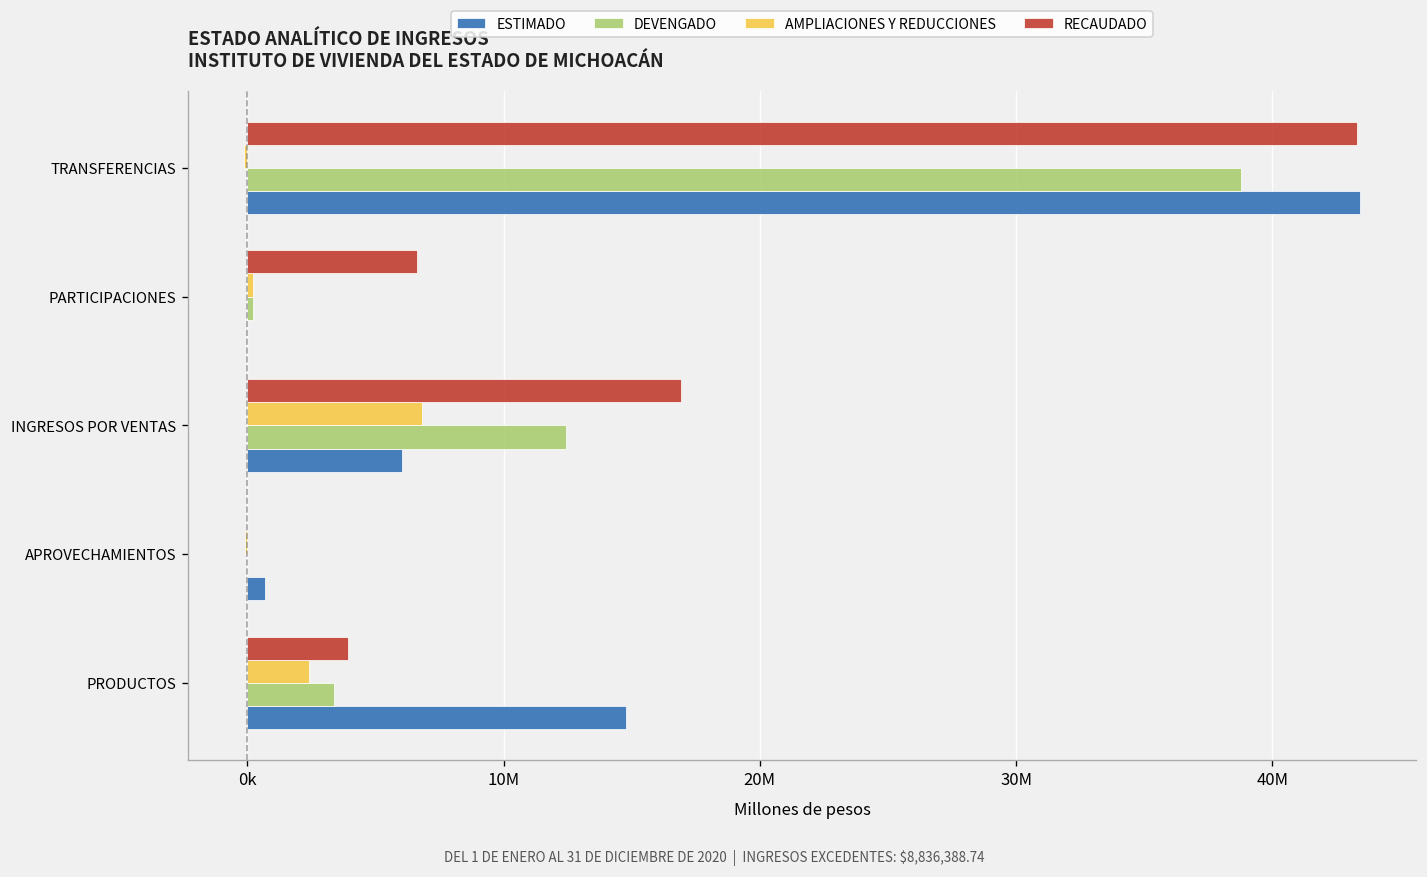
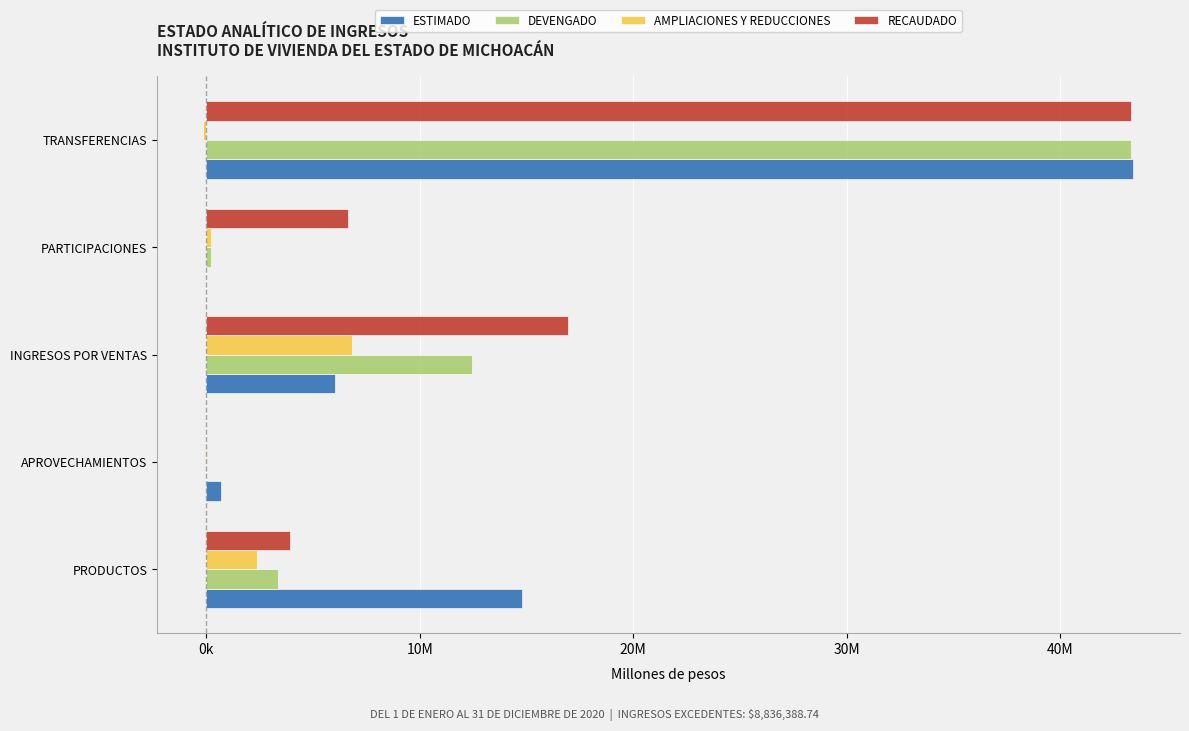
DEVENGADO, TRANSFERENCIAS: 38800000 -> 43300000
